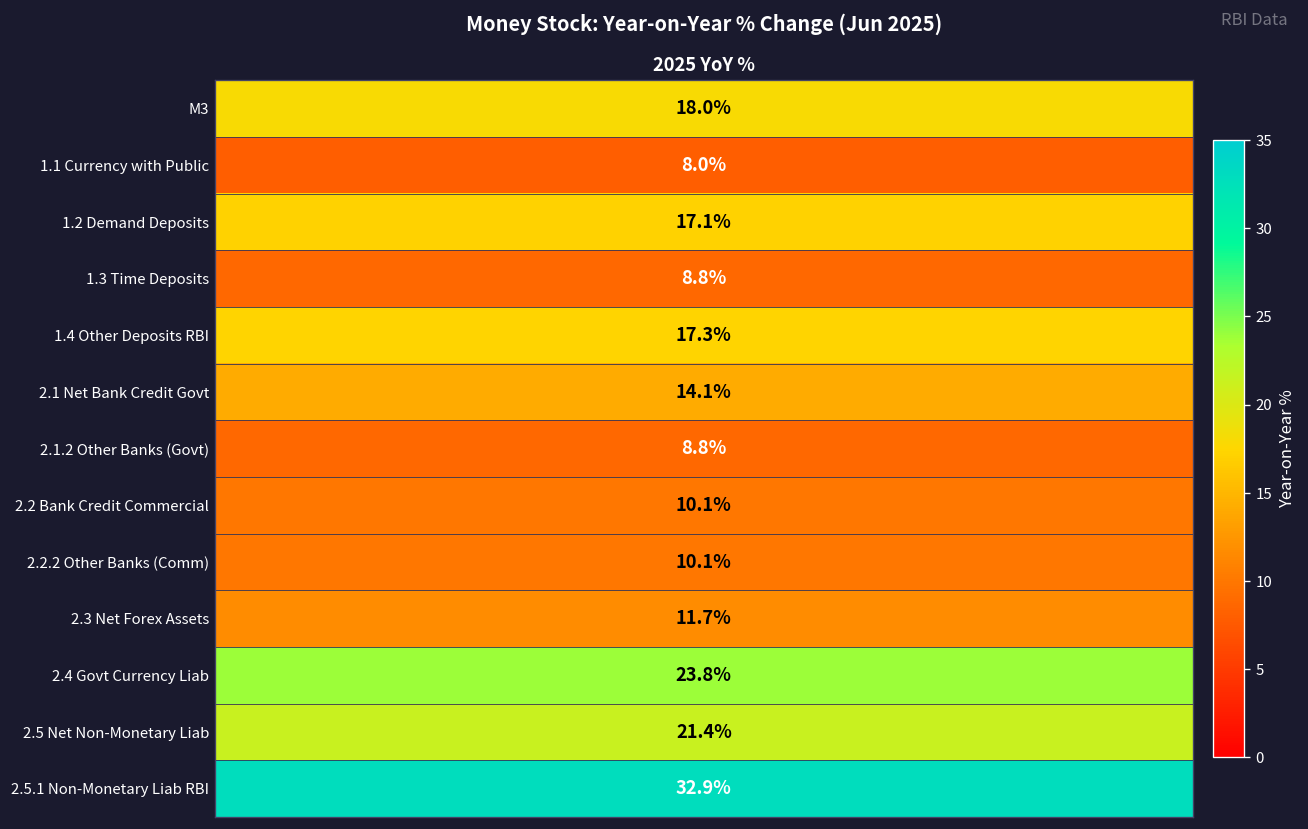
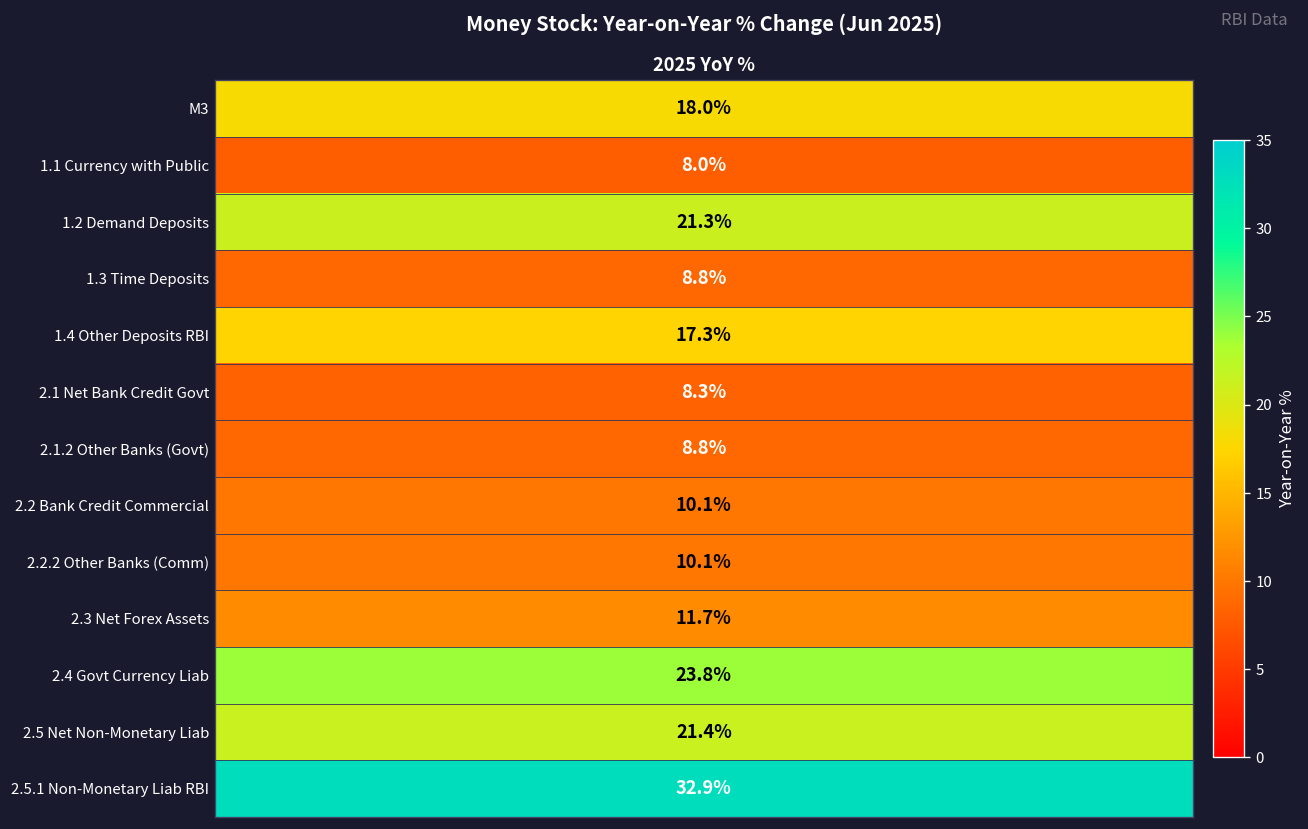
1.2 Demand Deposits, 2025 YoY %: 17.1% -> 21.3%
2.1 Net Bank Credit Govt, 2025 YoY %: 14.1% -> 8.3%
